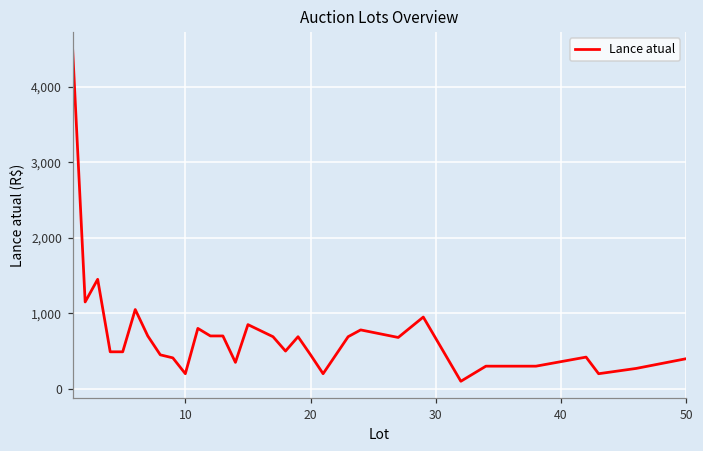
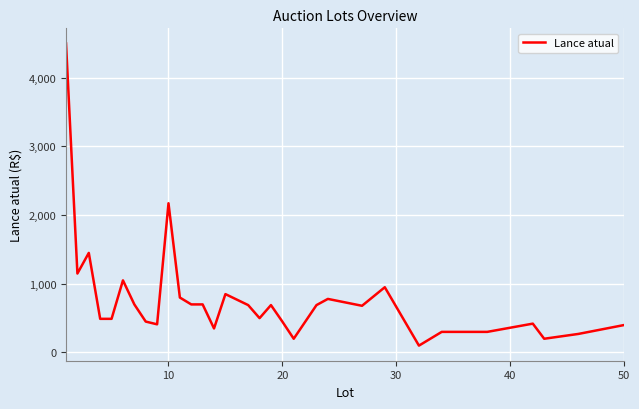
10: 200 -> 2,200
